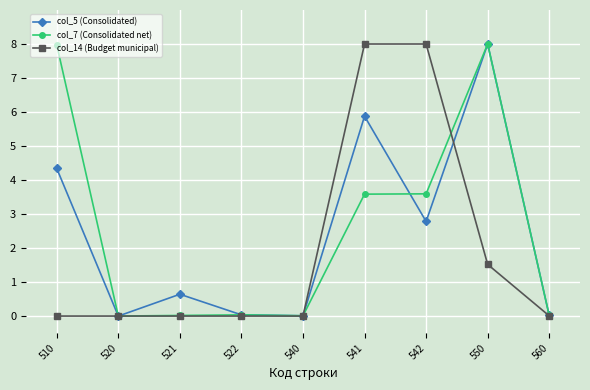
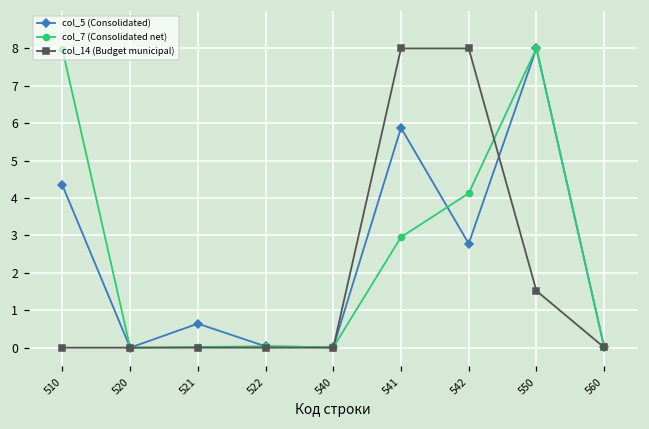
col_7 (Consolidated net), 541: 3.6 -> 3.0
col_7 (Consolidated net), 542: 3.6 -> 4.1
